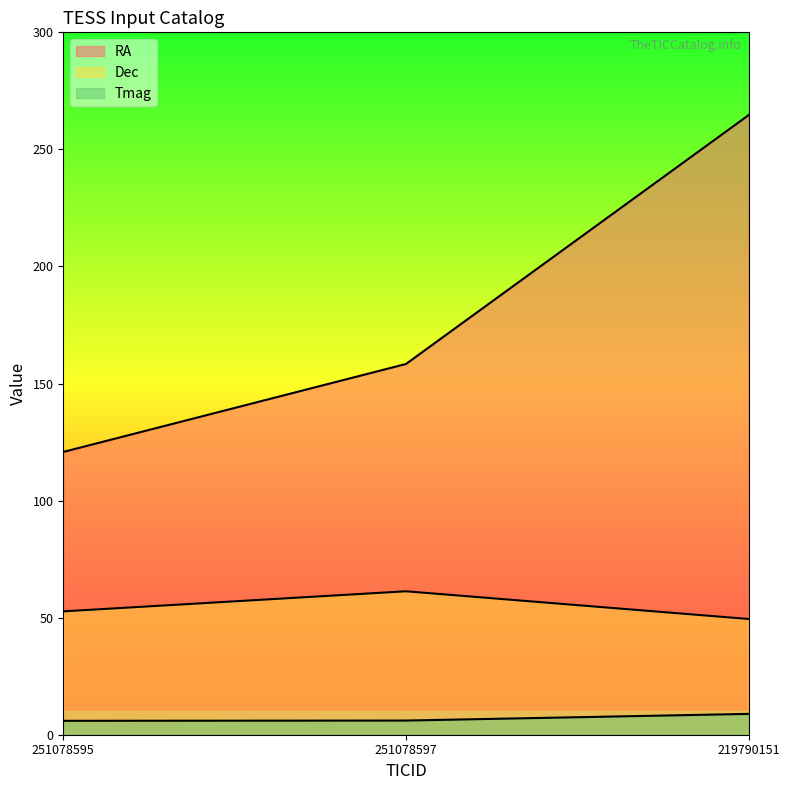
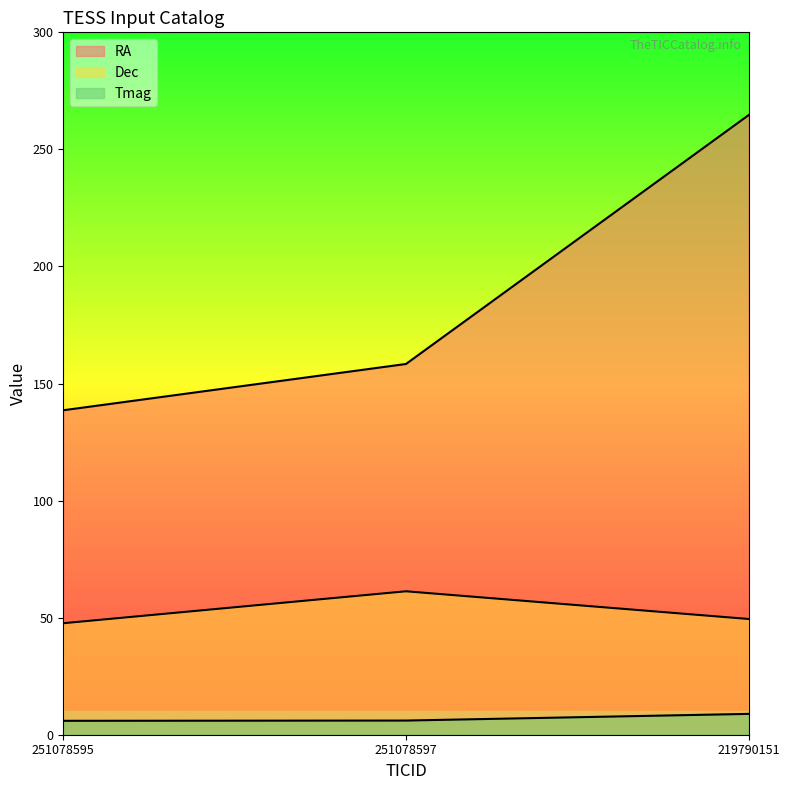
RA, 251078595: 121 -> 139
Dec, 251078595: 53 -> 48
